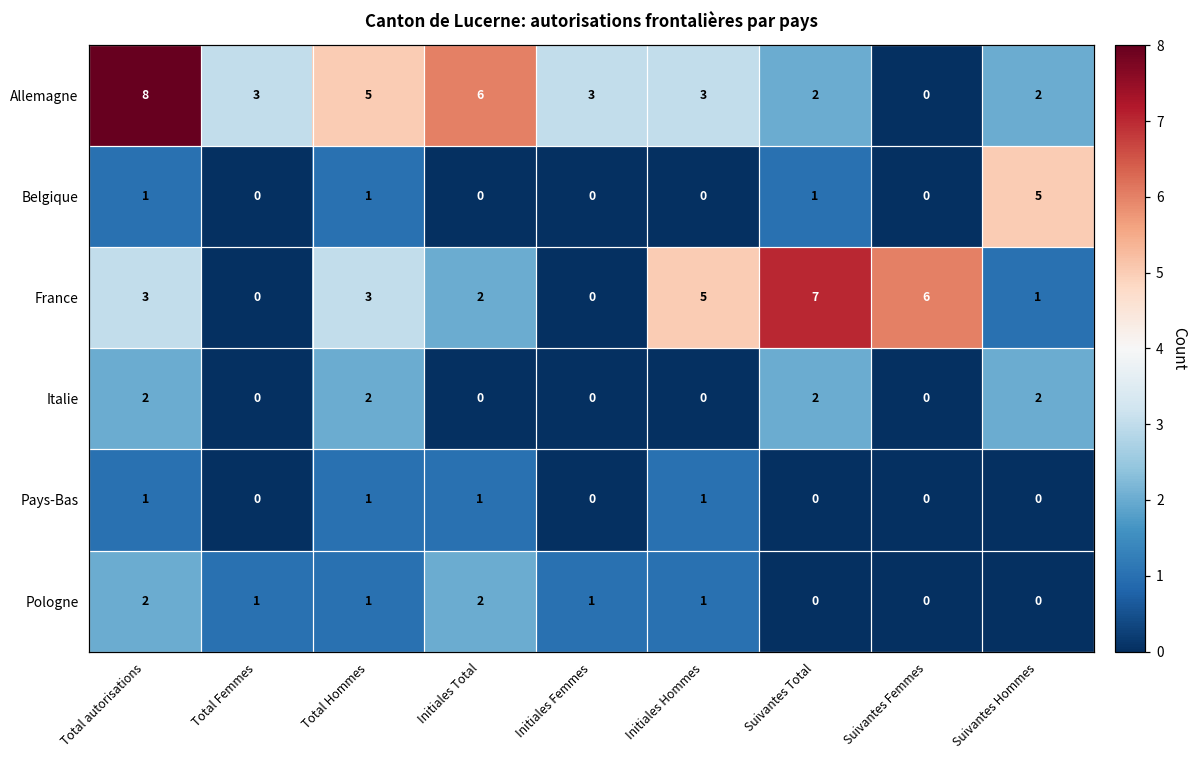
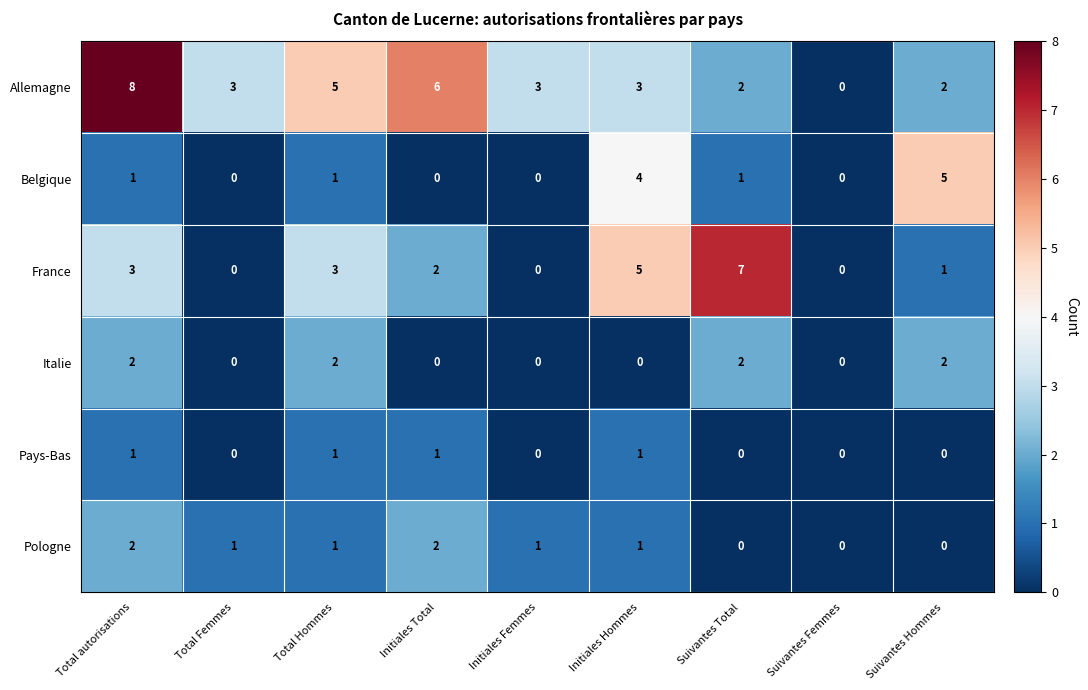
Belgique, Initiales Hommes: 0 -> 4
France, Suivantes Femmes: 6 -> 0
